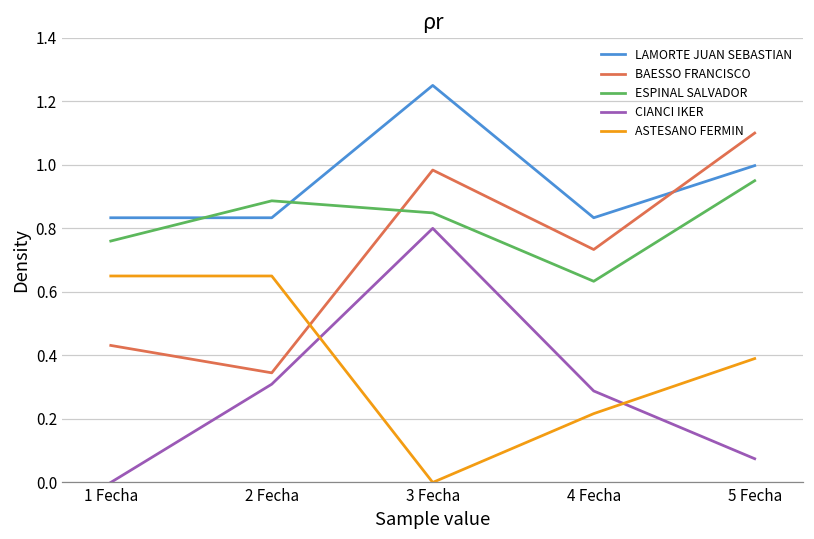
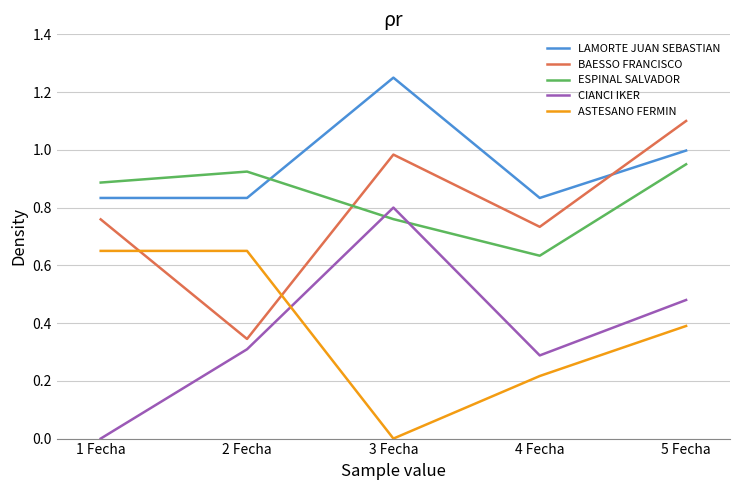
BAESSO FRANCISCO, 1 Fecha: 0.43 -> 0.76
ESPINAL SALVADOR, 1 Fecha: 0.76 -> 0.89
ESPINAL SALVADOR, 2 Fecha: 0.89 -> 0.92
ESPINAL SALVADOR, 3 Fecha: 0.85 -> 0.76
CIANCI IKER, 5 Fecha: 0.07 -> 0.48
